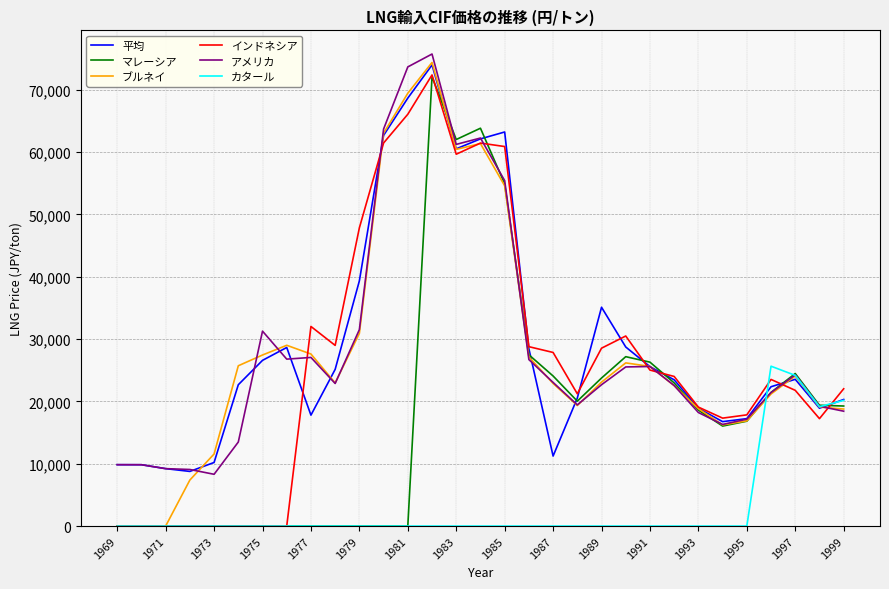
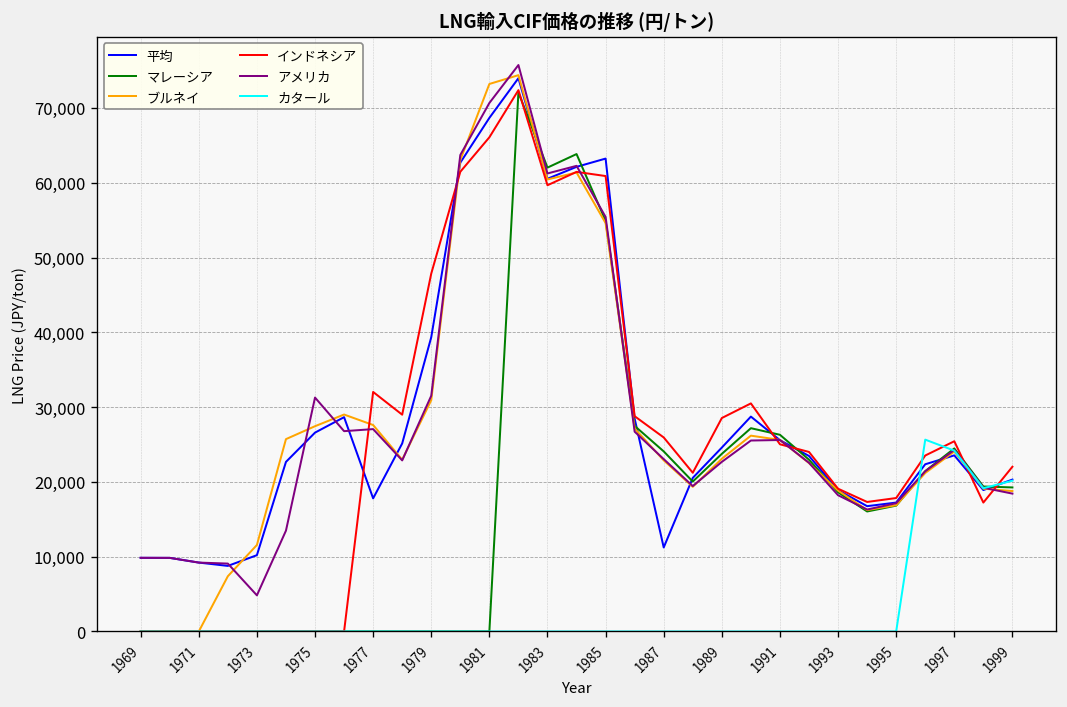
アメリカ, 1973: 8,000 -> 5,000
ブルネイ, 1981: 69,000 -> 73,000
アメリカ, 1981: 74,000 -> 71,000
インドネシア, 1987: 28,000 -> 26,000
平均, 1989: 35,000 -> 25,000
インドネシア, 1997: 22,000 -> 25,000
